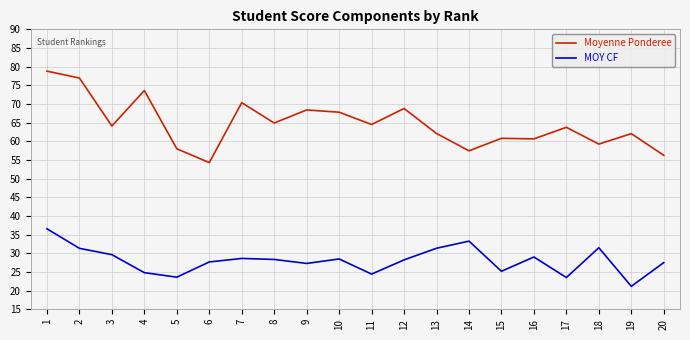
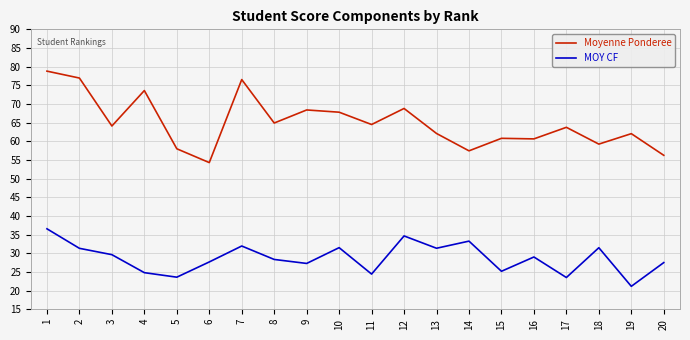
Moyenne Ponderee, 7: 70 -> 77
MOY CF, 7: 29 -> 32
MOY CF, 10: 28 -> 32
MOY CF, 12: 28 -> 35
